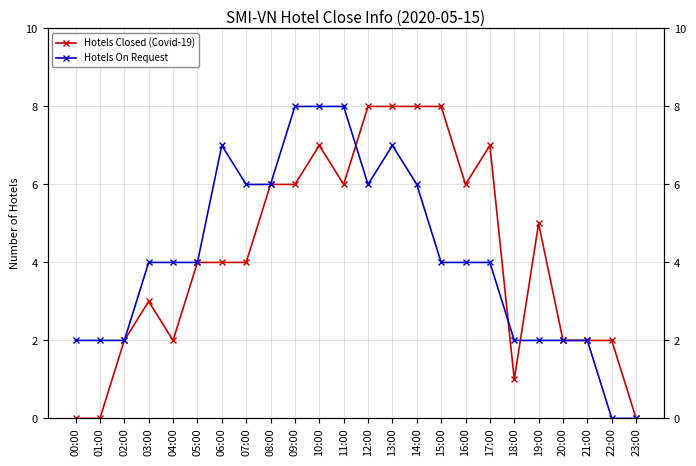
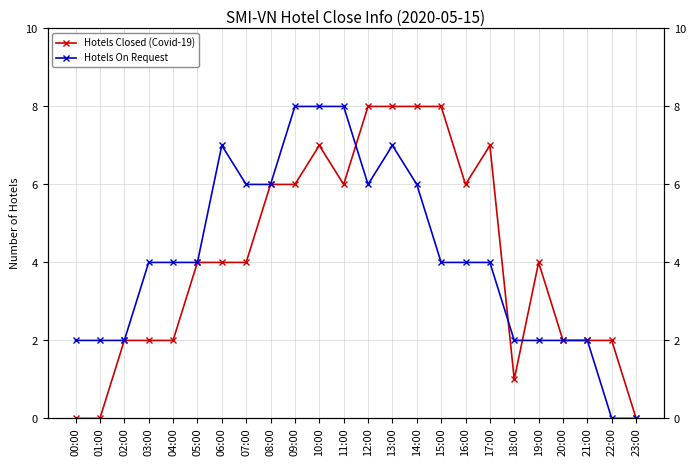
Hotels Closed (Covid-19), 03:00: 3 -> 2
Hotels Closed (Covid-19), 19:00: 5 -> 4
